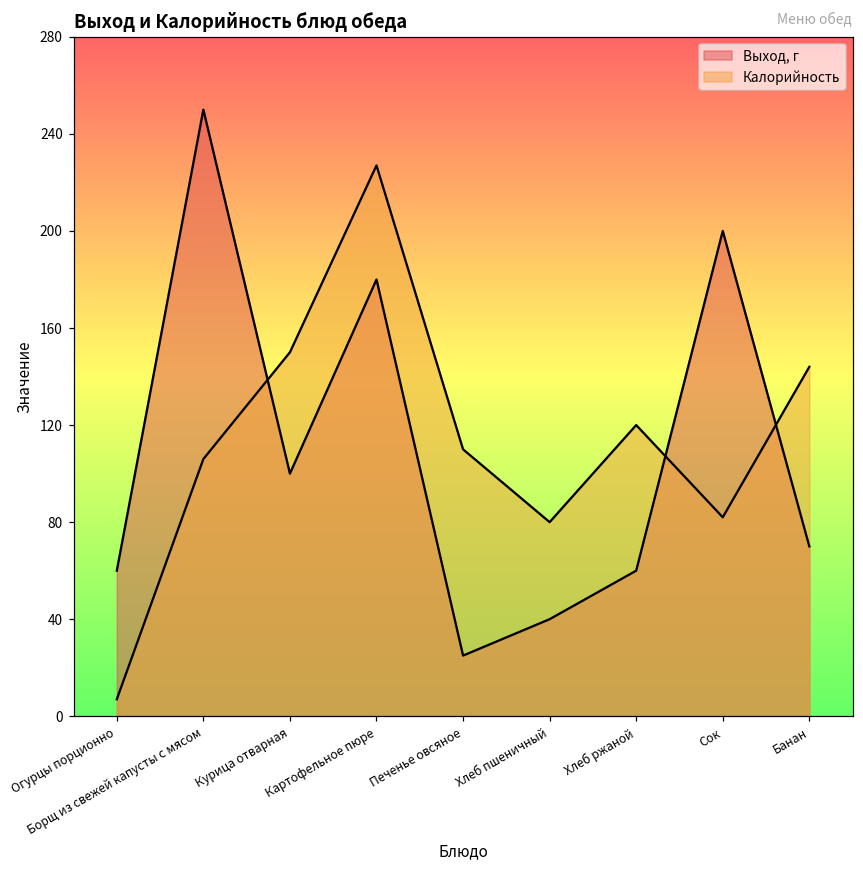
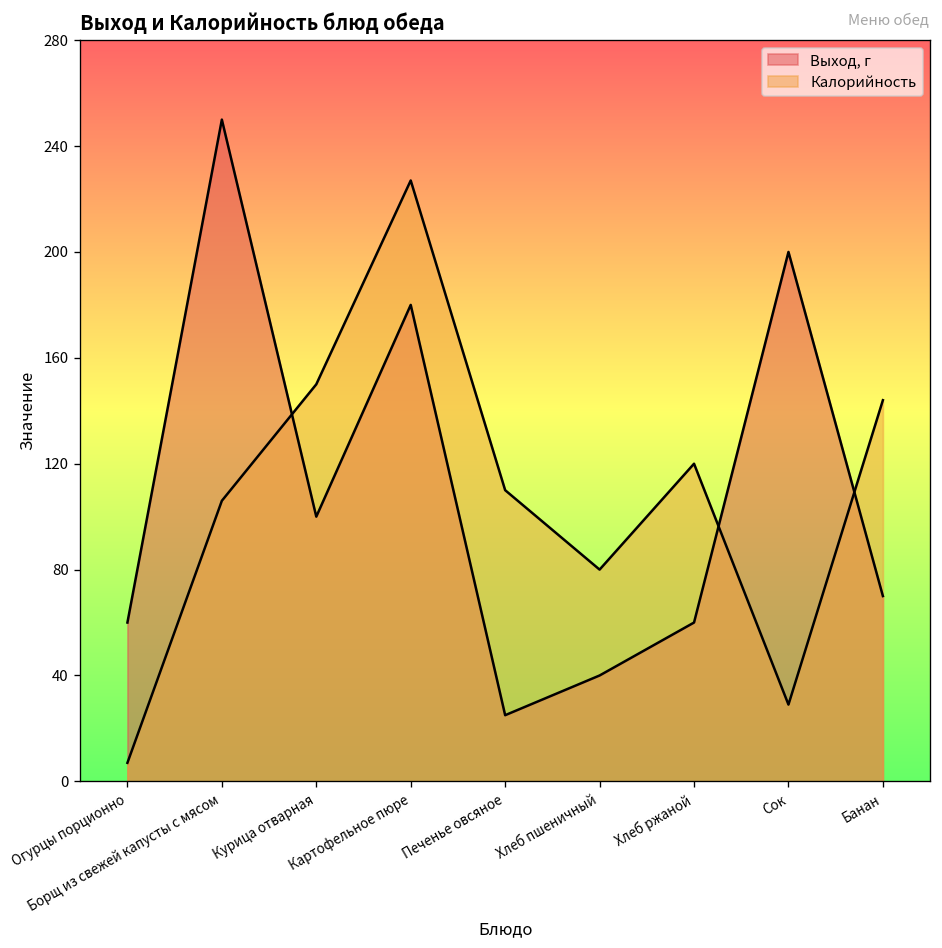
Калорийность, Сок: 82 -> 29
